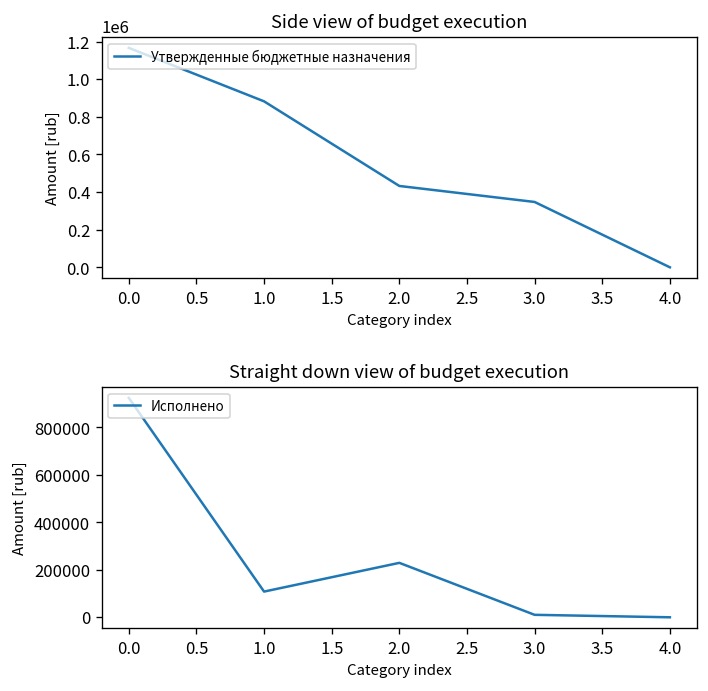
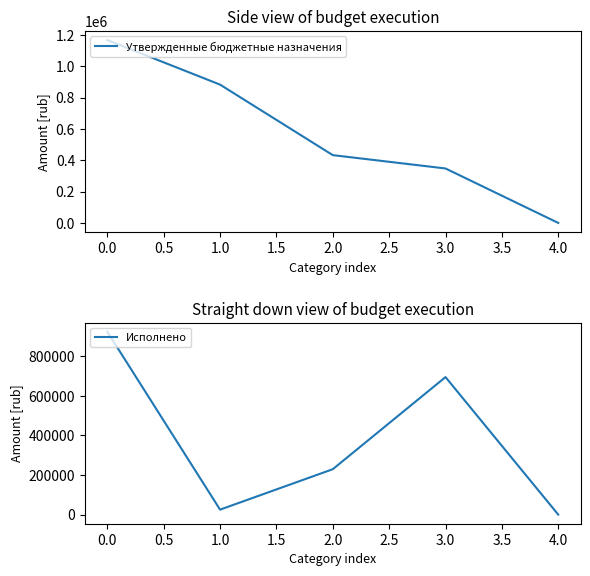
Straight down view of budget execution, 1.0: 110000 -> 20000
Straight down view of budget execution, 3.0: 10000 -> 700000
